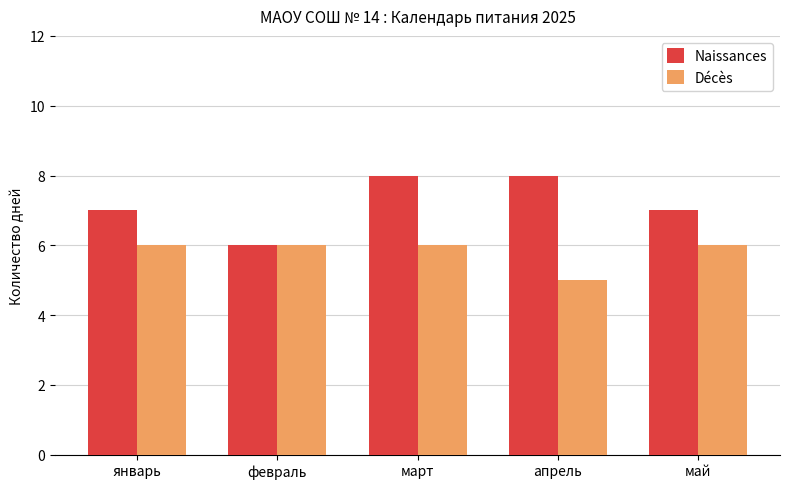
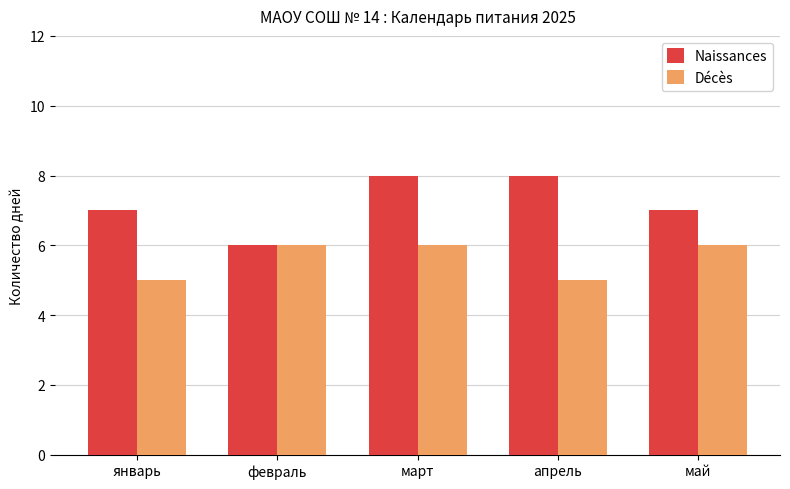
Décès, январь: 6 -> 5
